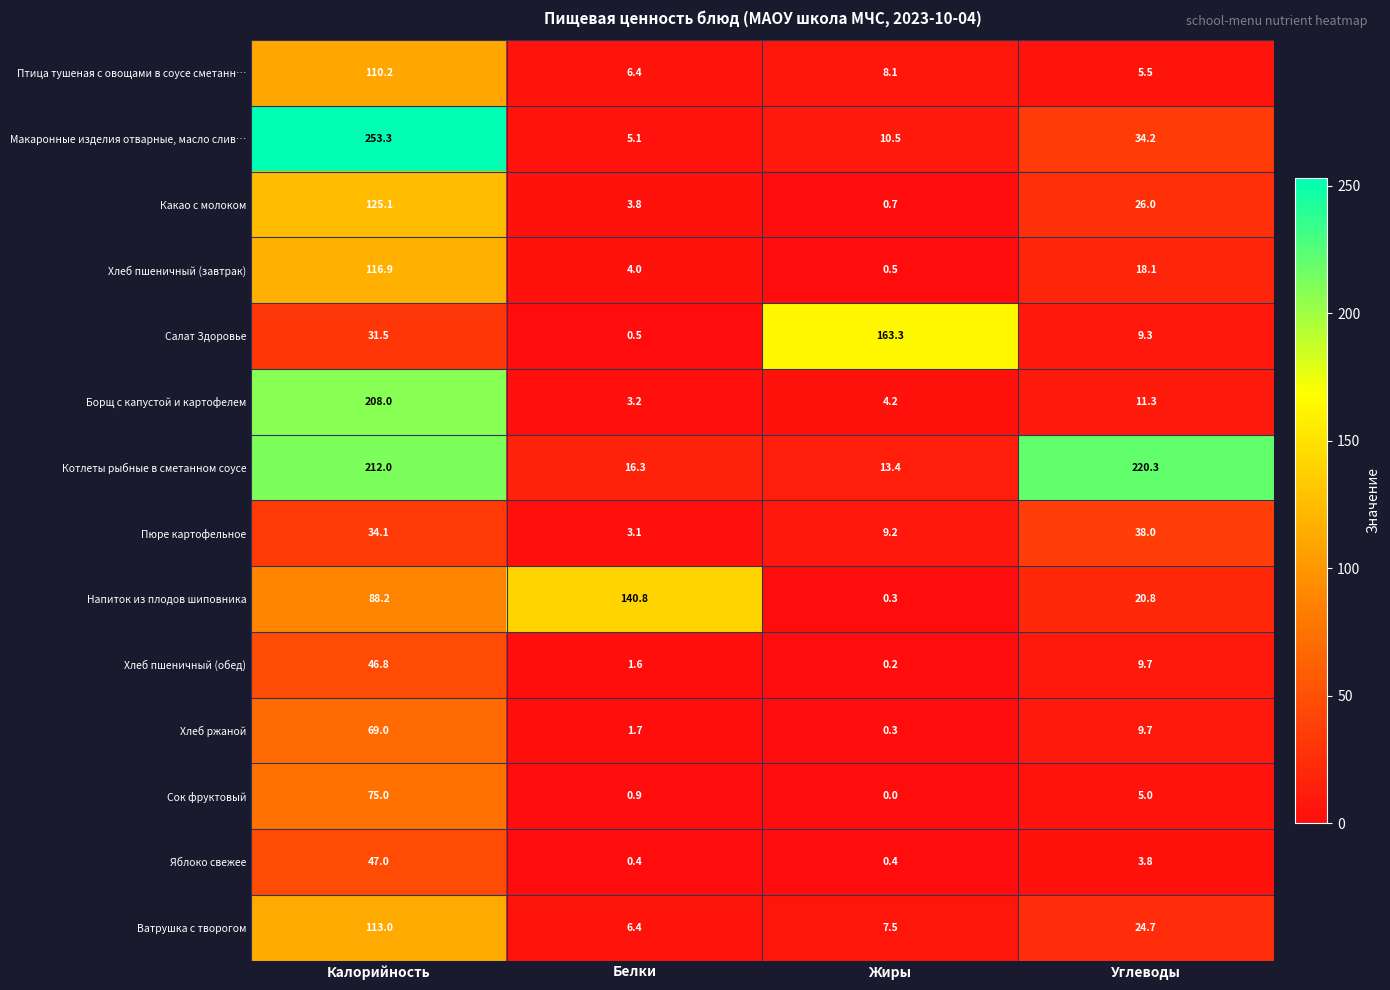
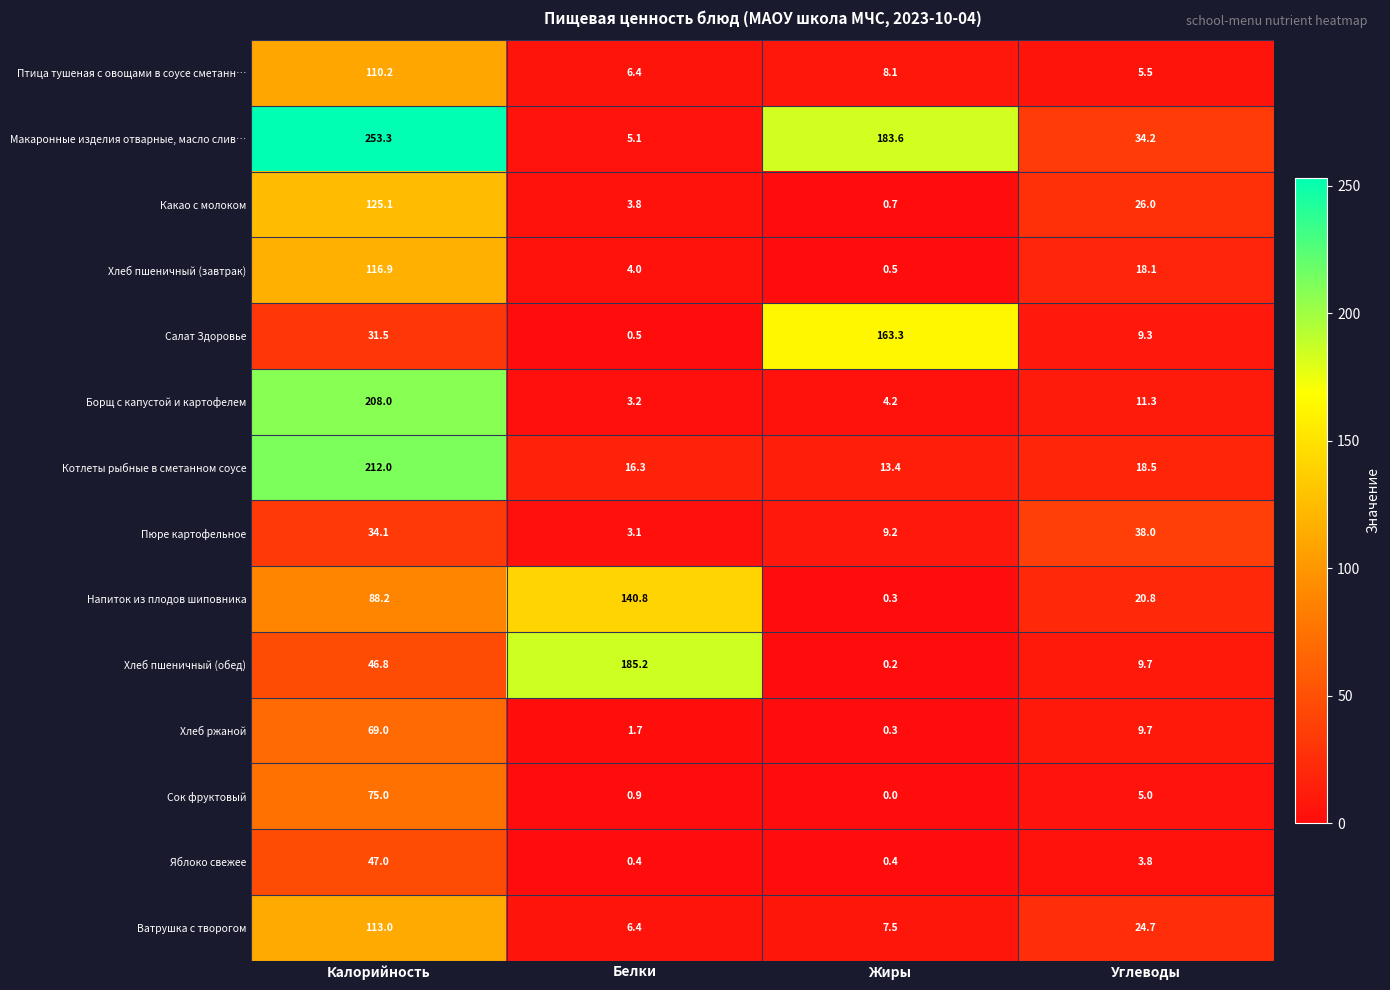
Макаронные изделия отварные, масло слив…, Жиры: 10.5 -> 183.6
Котлеты рыбные в сметанном соусе, Углеводы: 220.3 -> 18.5
Хлеб пшеничный (обед), Белки: 1.6 -> 185.2
